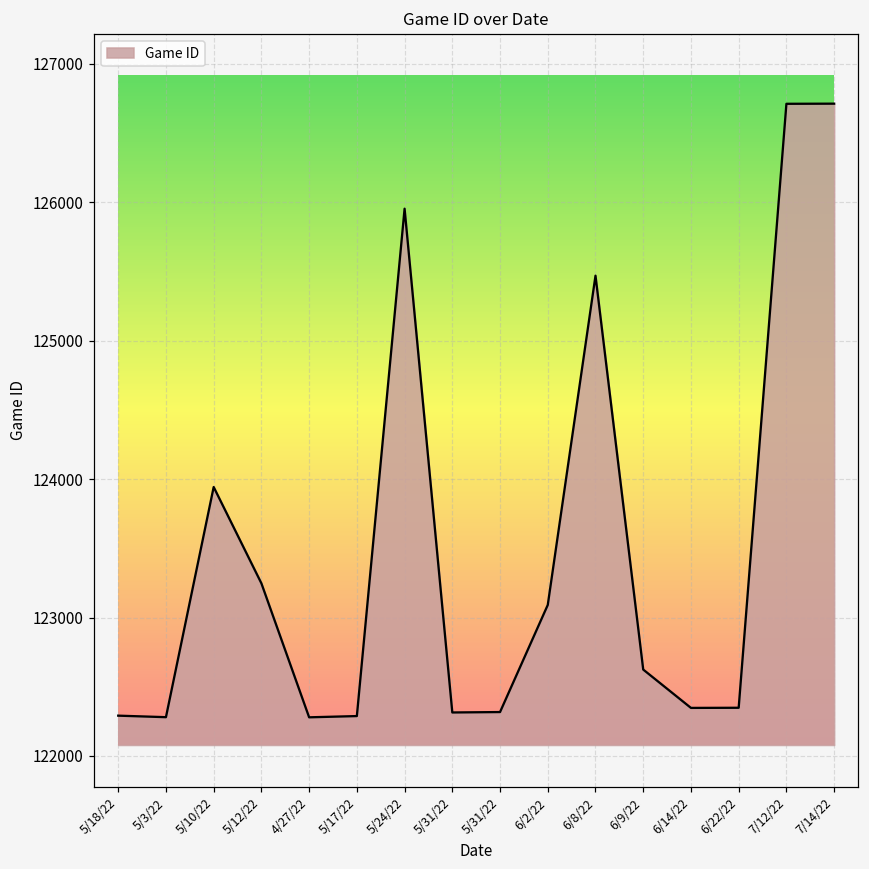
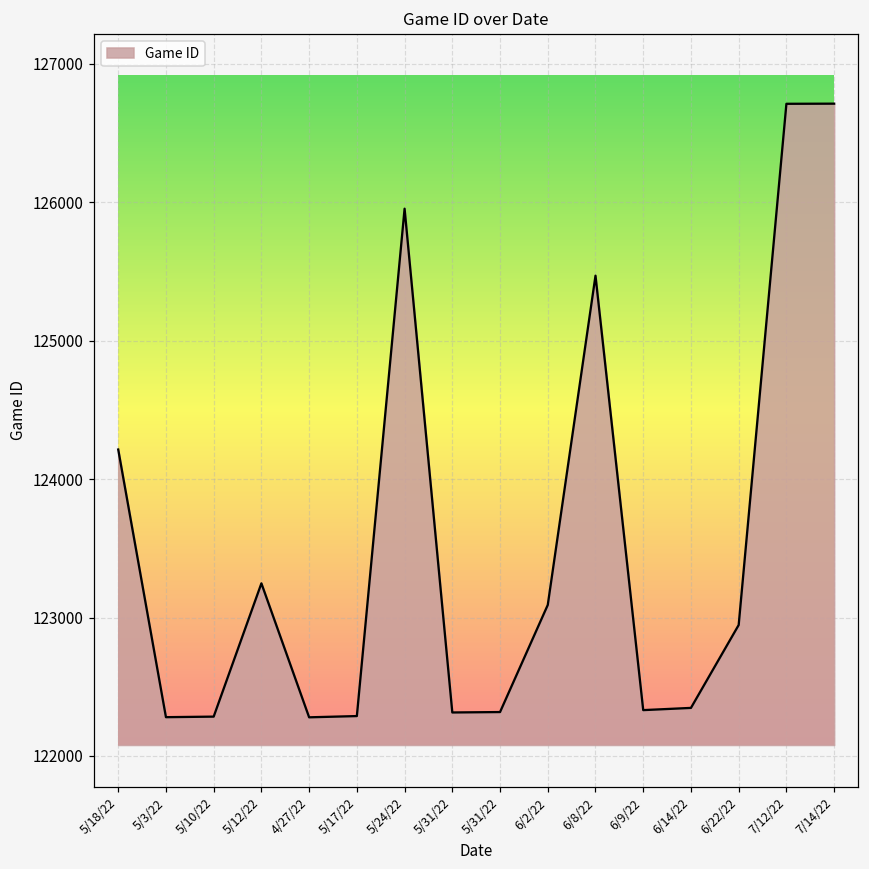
5/18/22: 122290 -> 124210
5/10/22: 123940 -> 122280
6/9/22: 122620 -> 122330
6/22/22: 122350 -> 122950
